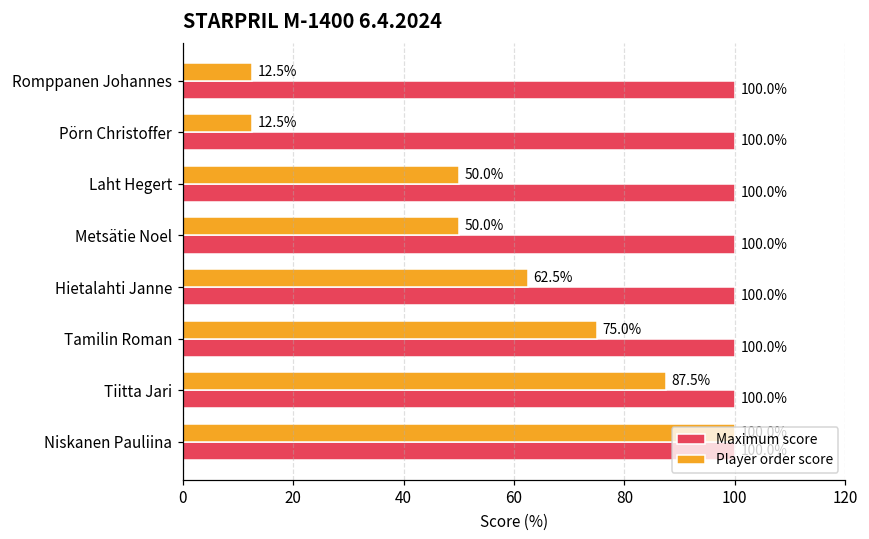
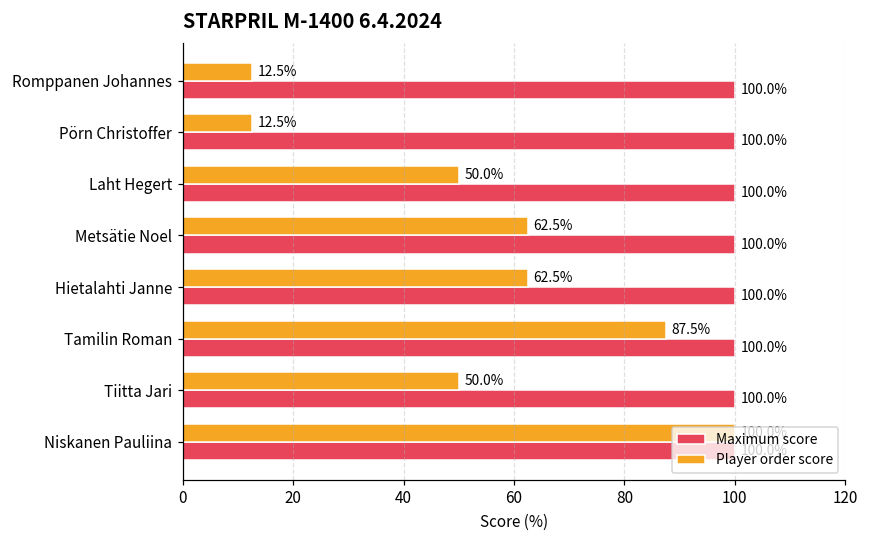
Player order score, Metsätie Noel: 50.0% -> 62.5%
Player order score, Tamilin Roman: 75.0% -> 87.5%
Player order score, Tiitta Jari: 87.5% -> 50.0%
